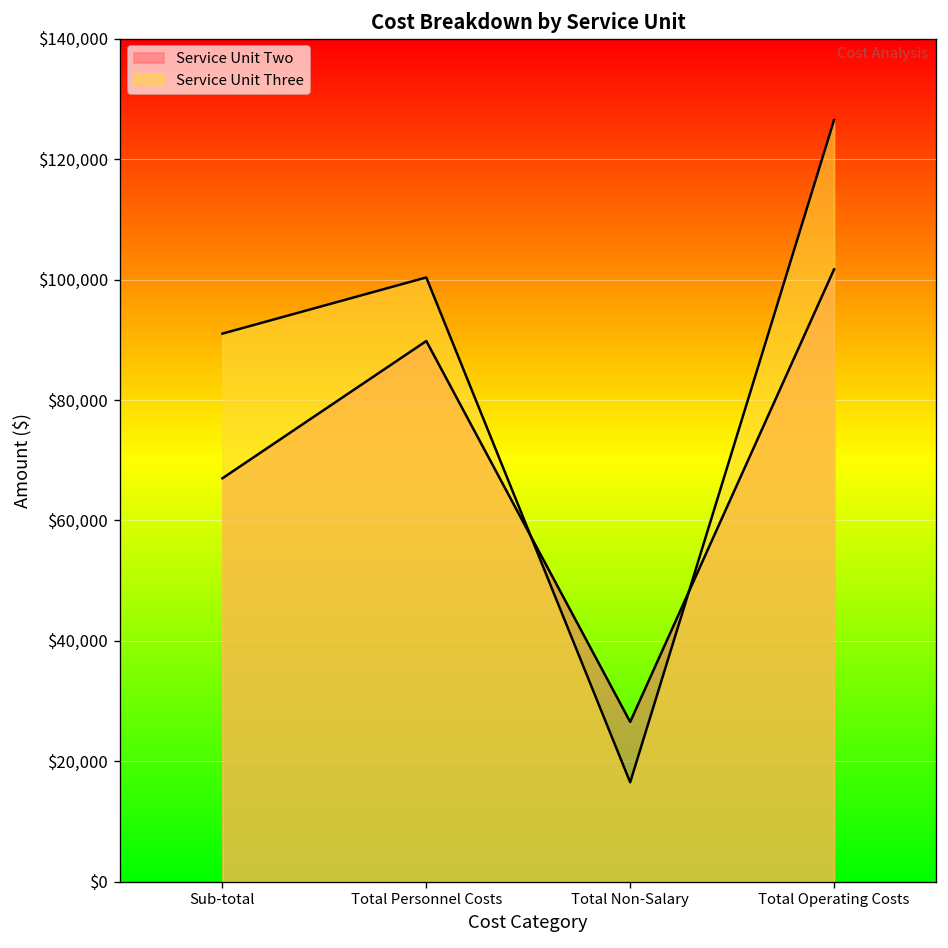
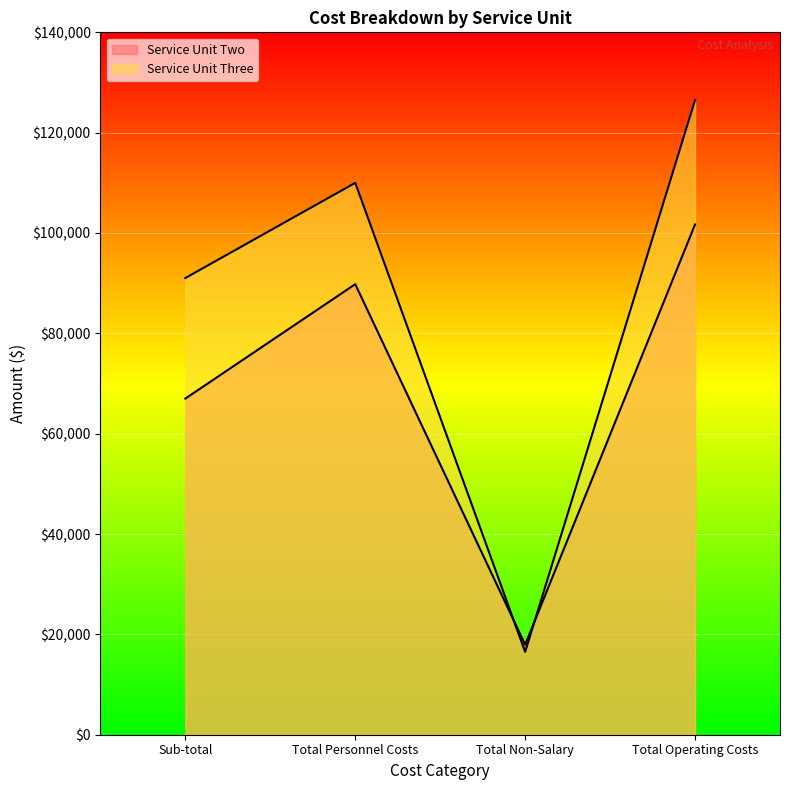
Service Unit Three, Total Personnel Costs: $100,000 -> $110,000
Service Unit Two, Total Non-Salary: $27,000 -> $18,000
